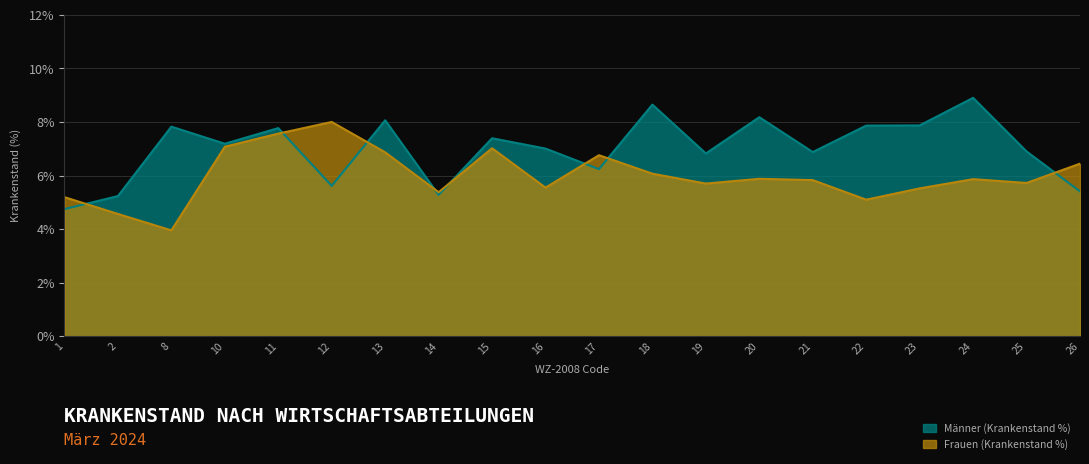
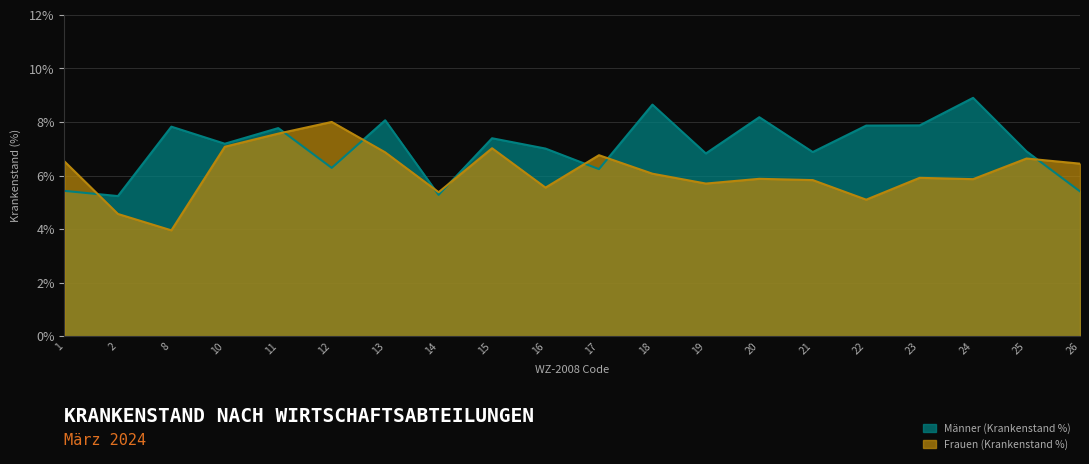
Männer (Krankenstand %), 1: 4.8% -> 5.4%
Frauen (Krankenstand %), 1: 5.2% -> 6.5%
Männer (Krankenstand %), 12: 5.6% -> 6.3%
Frauen (Krankenstand %), 23: 5.5% -> 5.9%
Frauen (Krankenstand %), 25: 5.7% -> 6.6%
